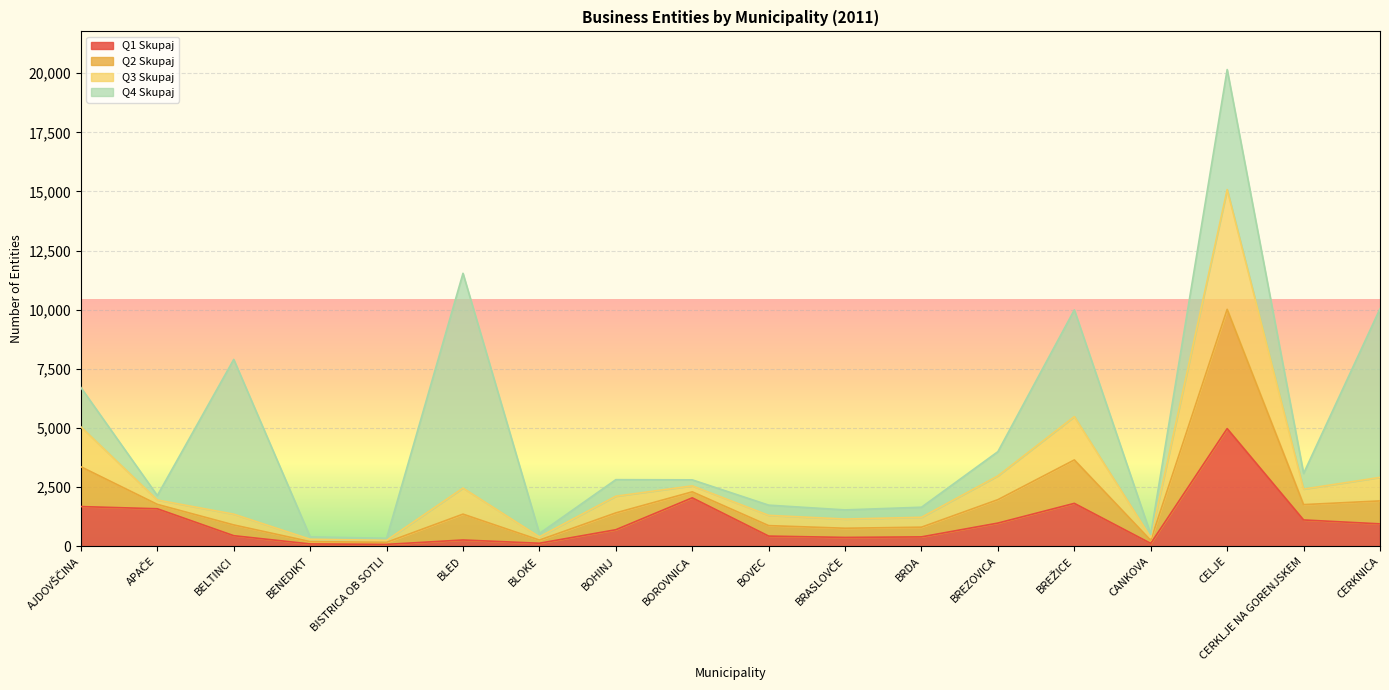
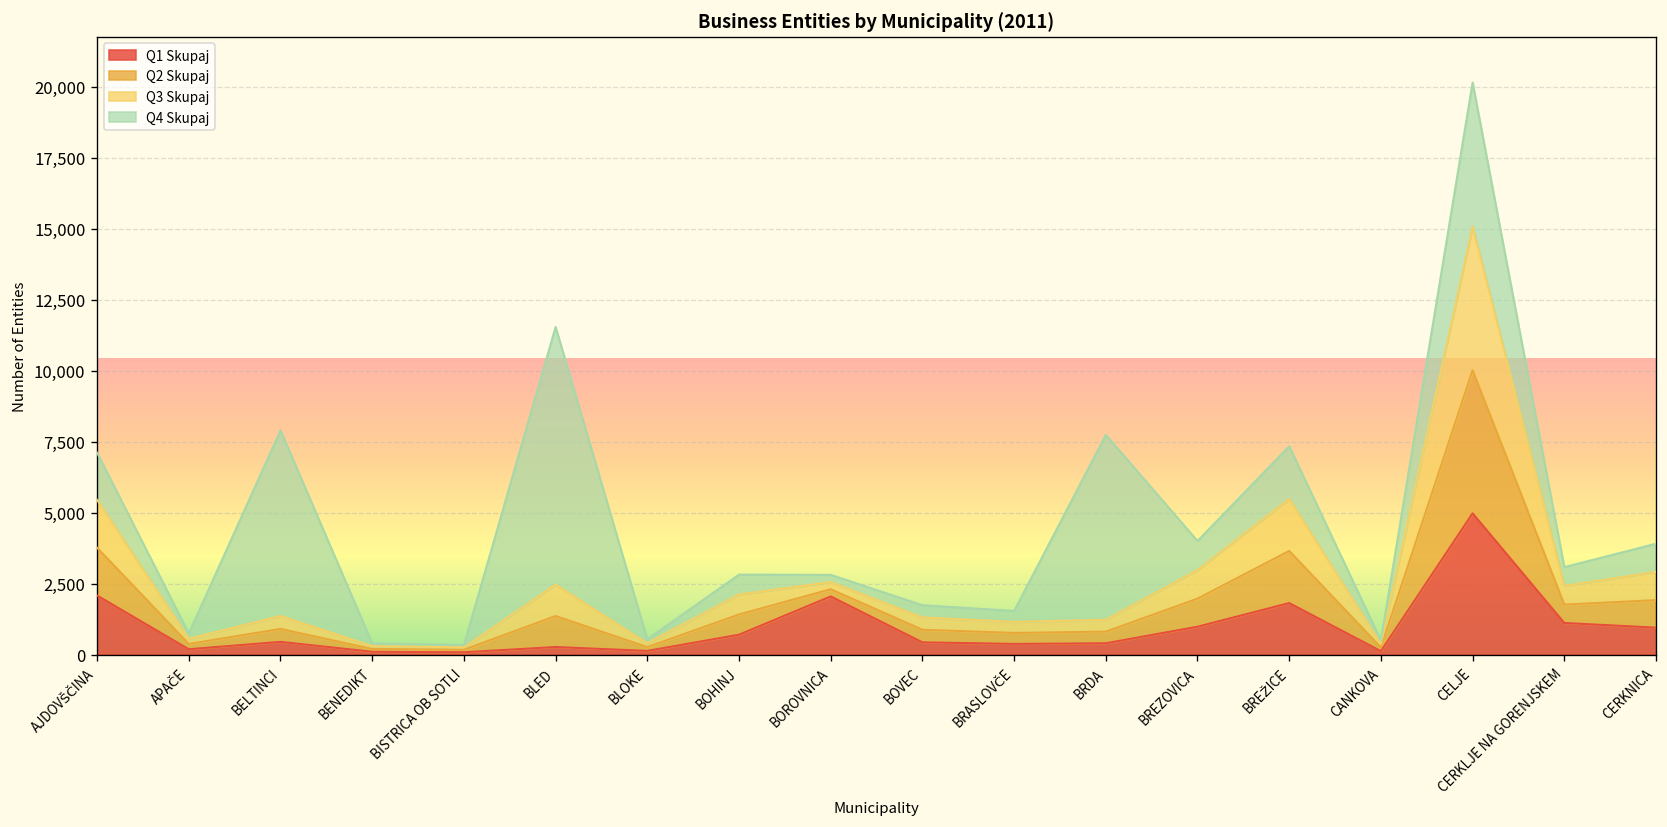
Q1 Skupaj, AJDOVŠČINA: 1,700 -> 2,100
Q1 Skupaj, APAČE: 1,600 -> 200
Q4 Skupaj, BRDA: 400 -> 6,500
Q4 Skupaj, BREŽICE: 4,500 -> 1,900
Q4 Skupaj, CERKNICA: 7,100 -> 1,000
